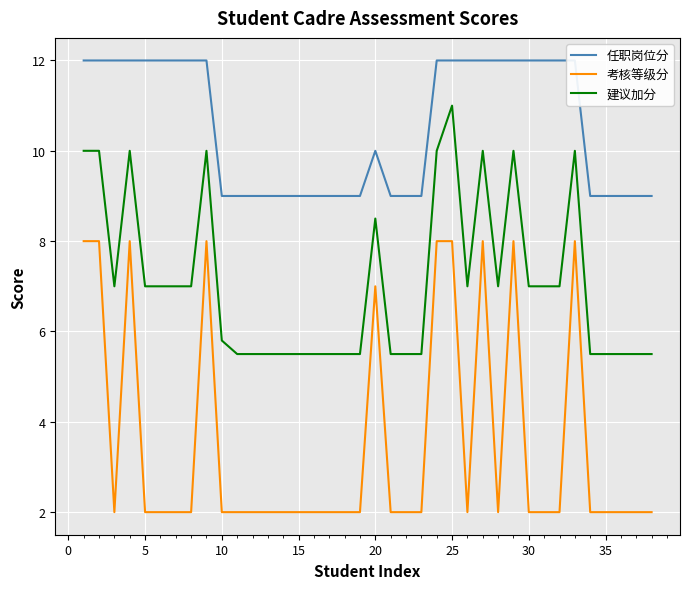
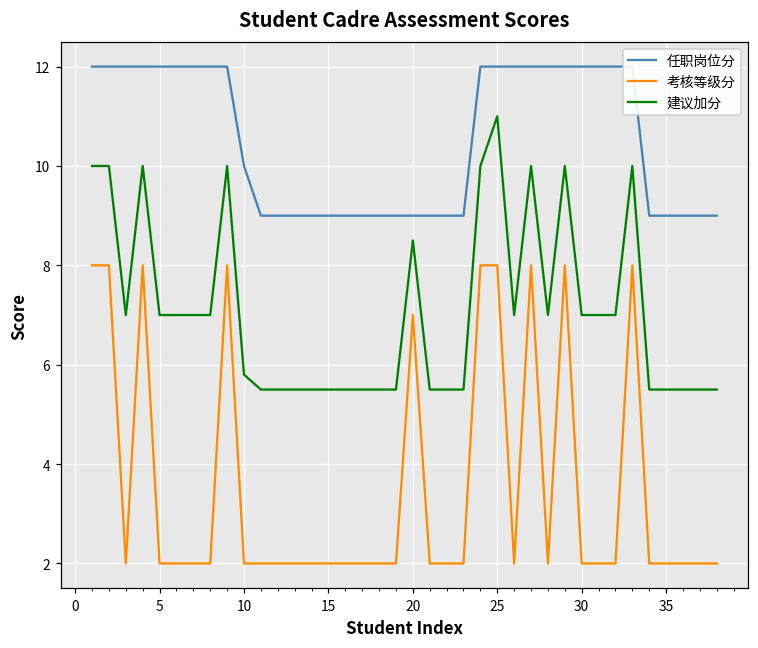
任职岗位分, 10: 9 -> 10
任职岗位分, 20: 10 -> 9
